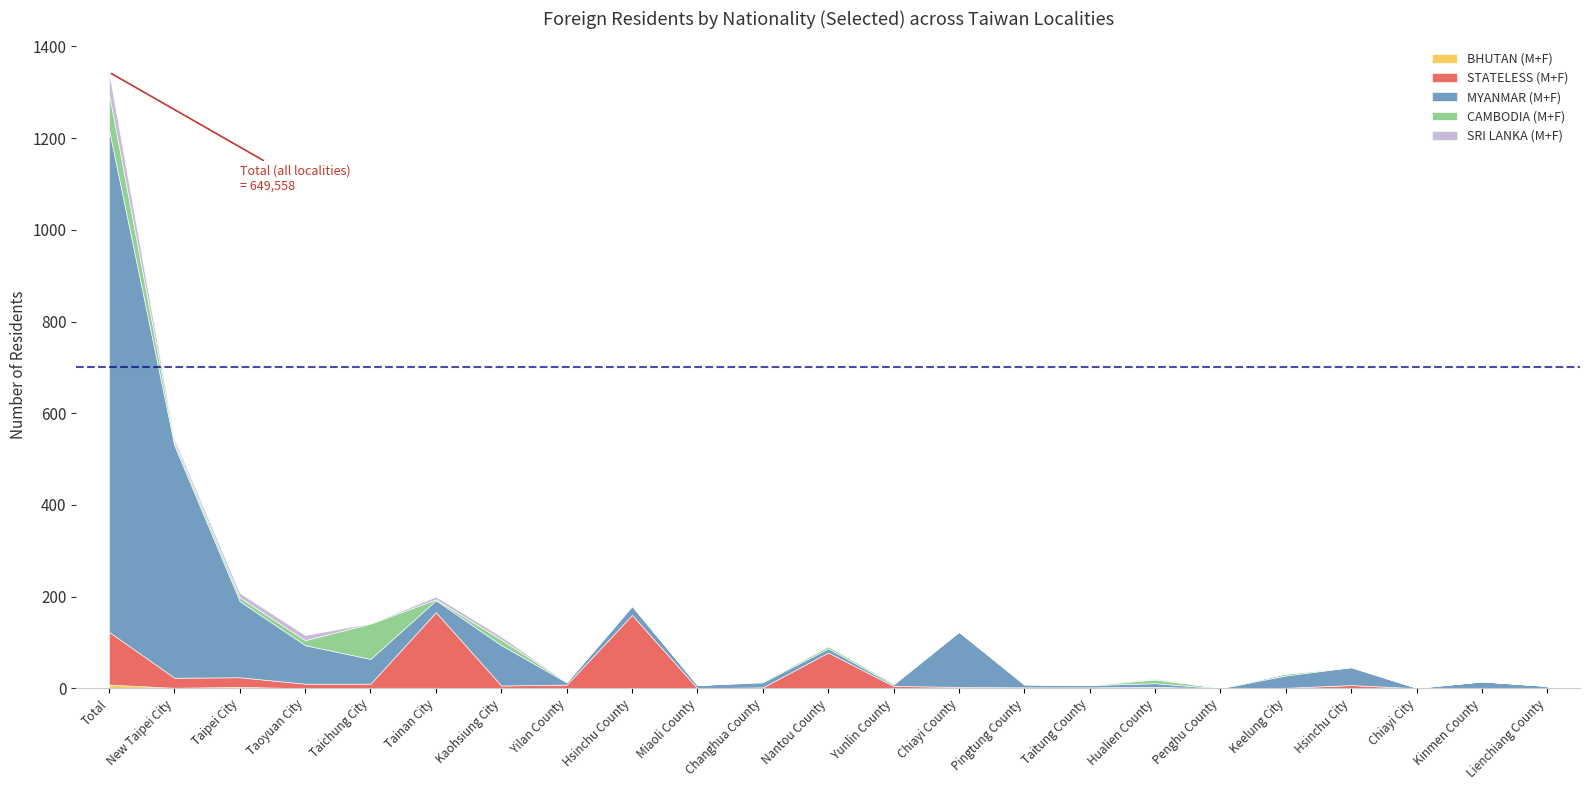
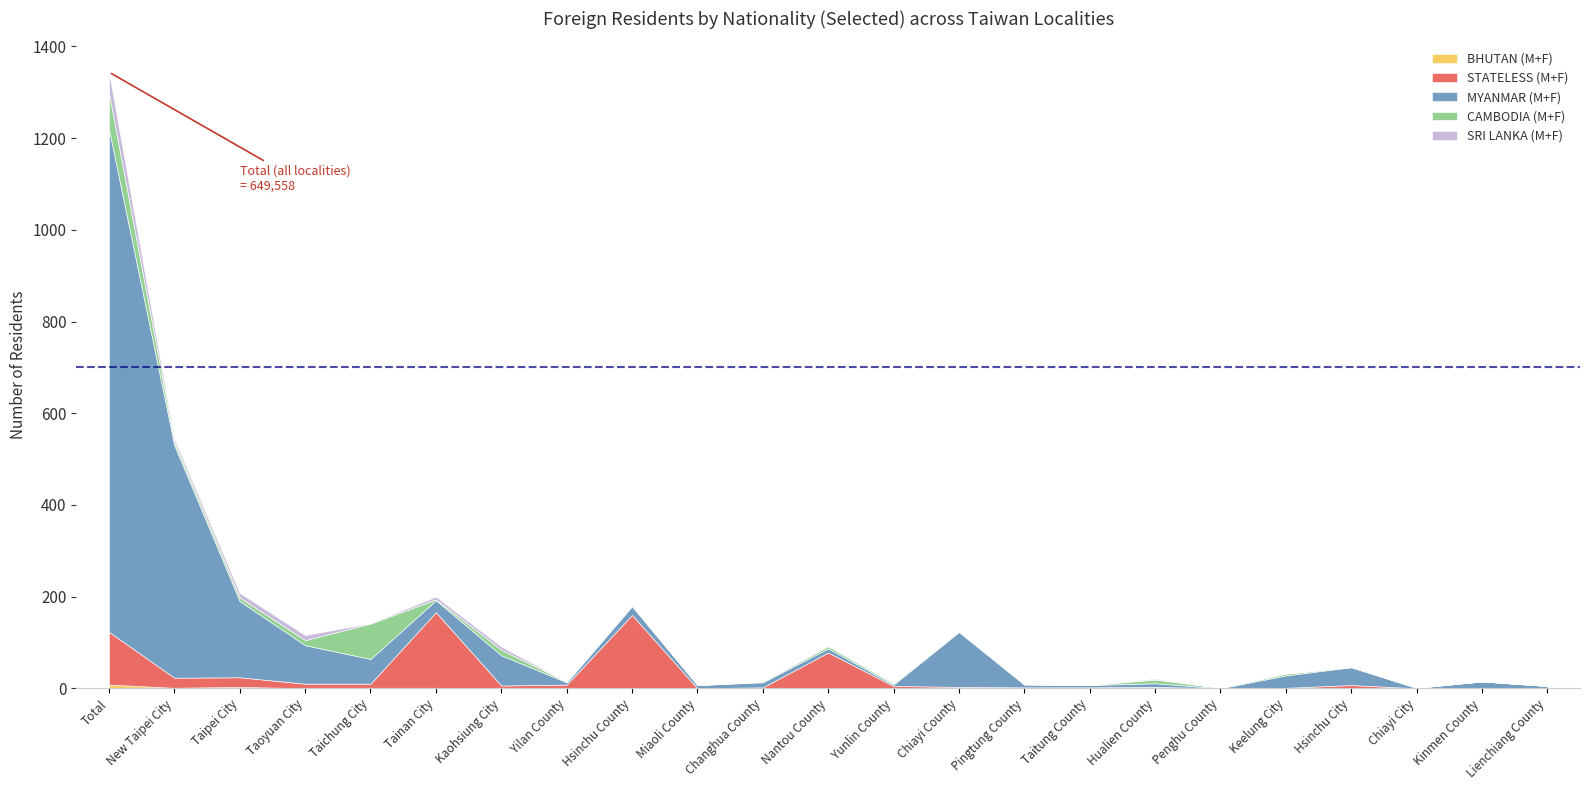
MYANMAR (M+F), Kaohsiung City: 90 -> 70
